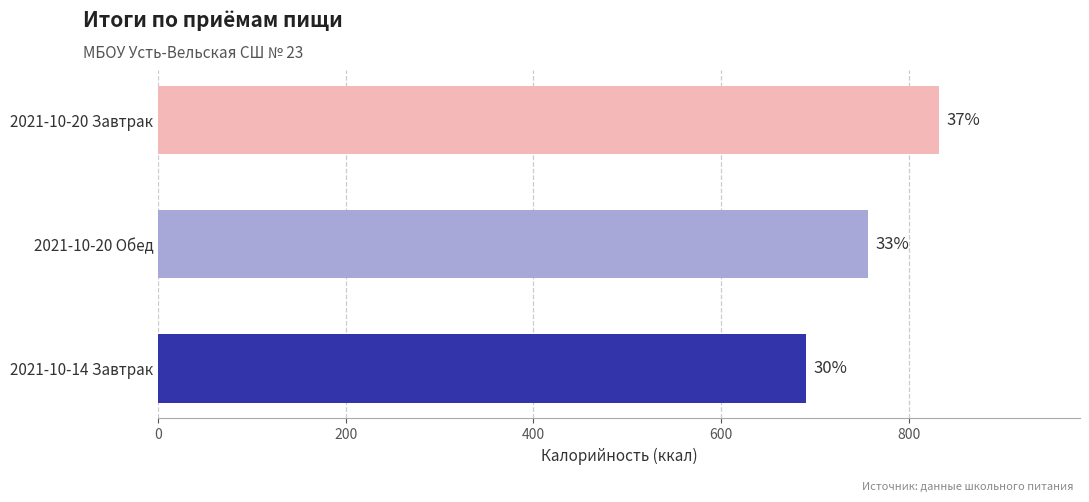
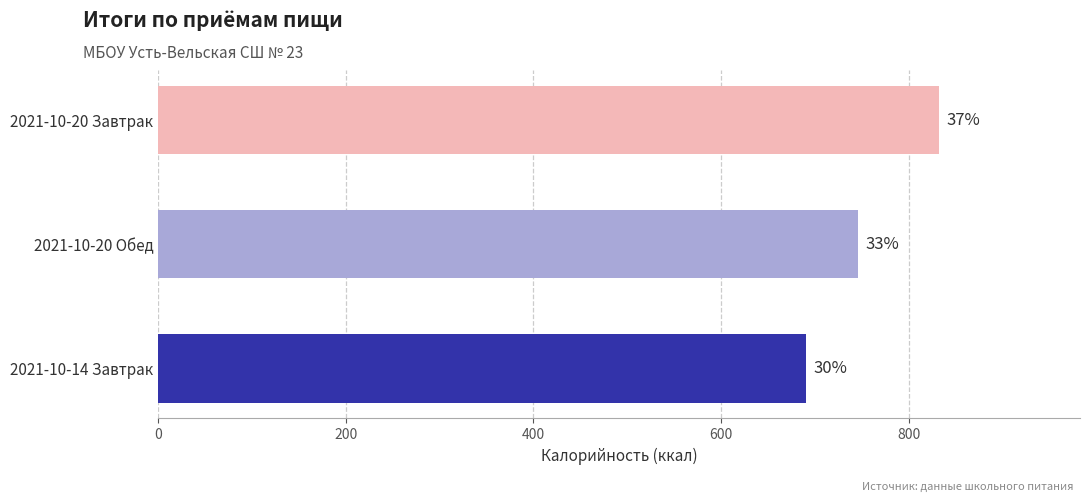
2021-10-20 Обед: 760 -> 750
